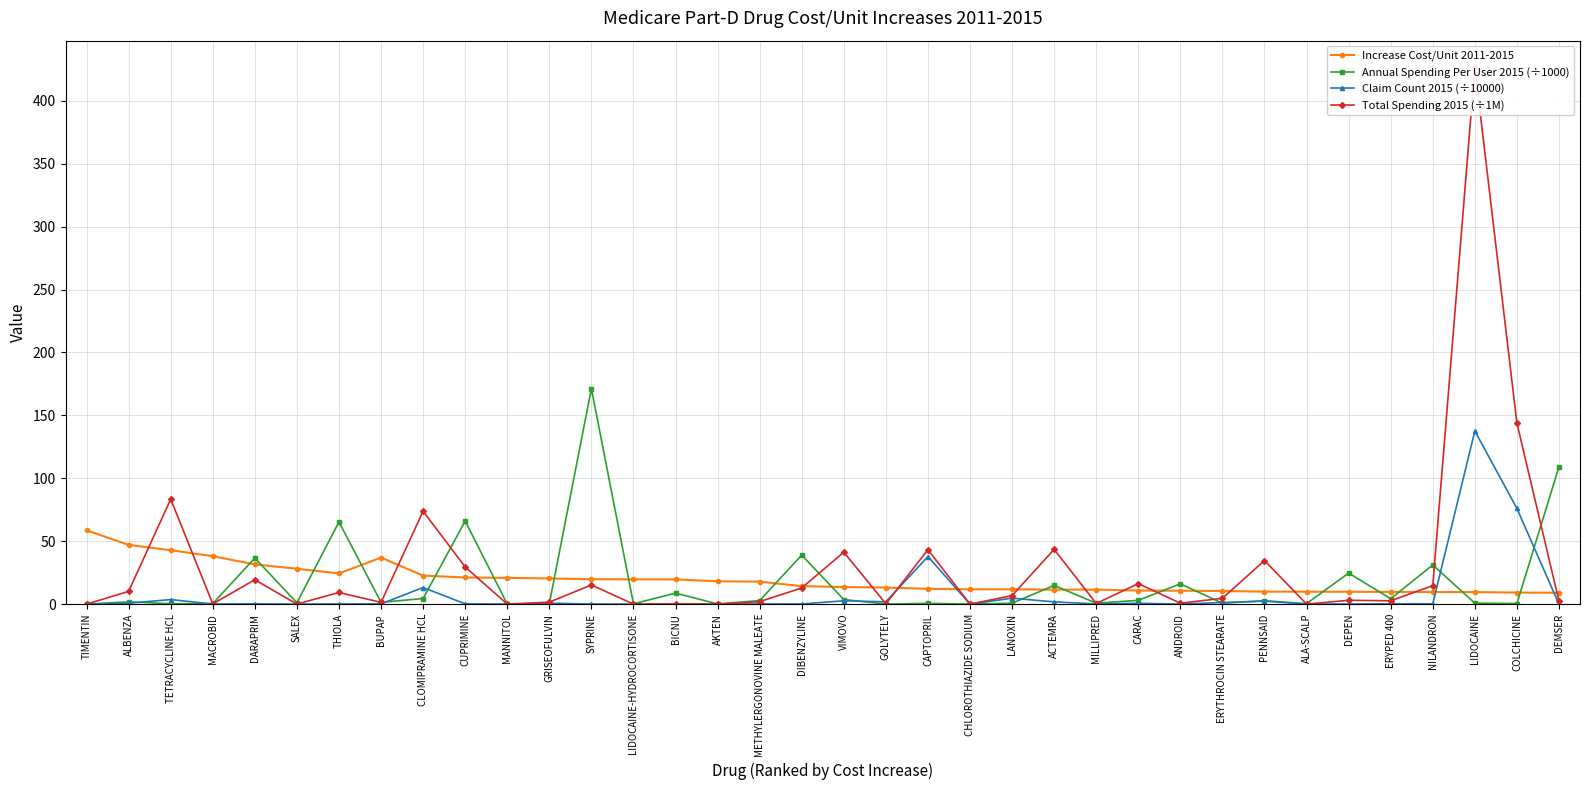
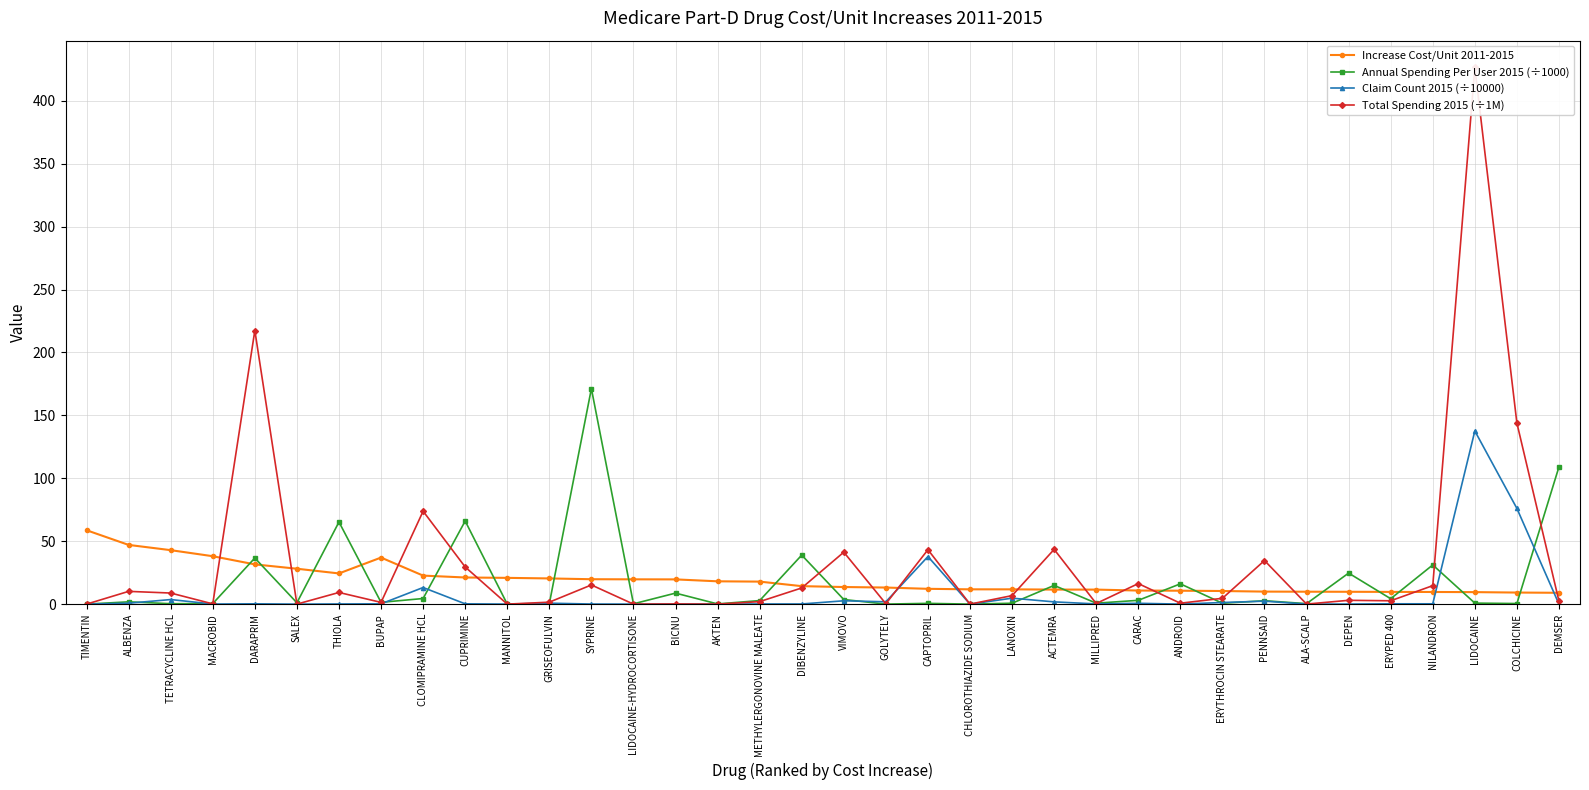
Total Spending 2015 (÷1M), TETRACYCLINE HCL: 83 -> 9
Total Spending 2015 (÷1M), DARAPRIM: 19 -> 217
